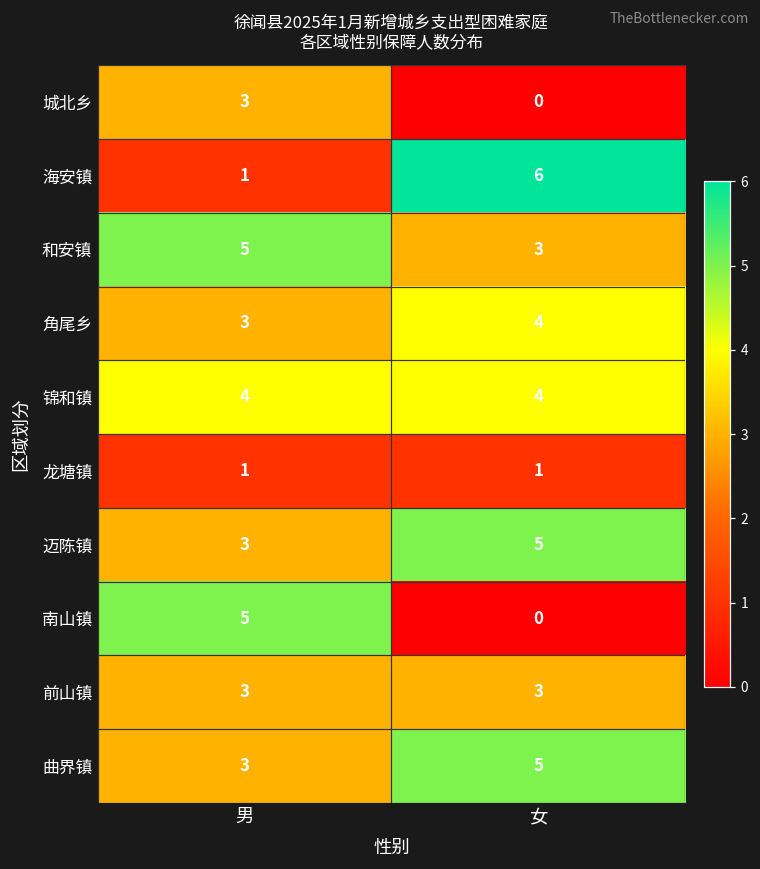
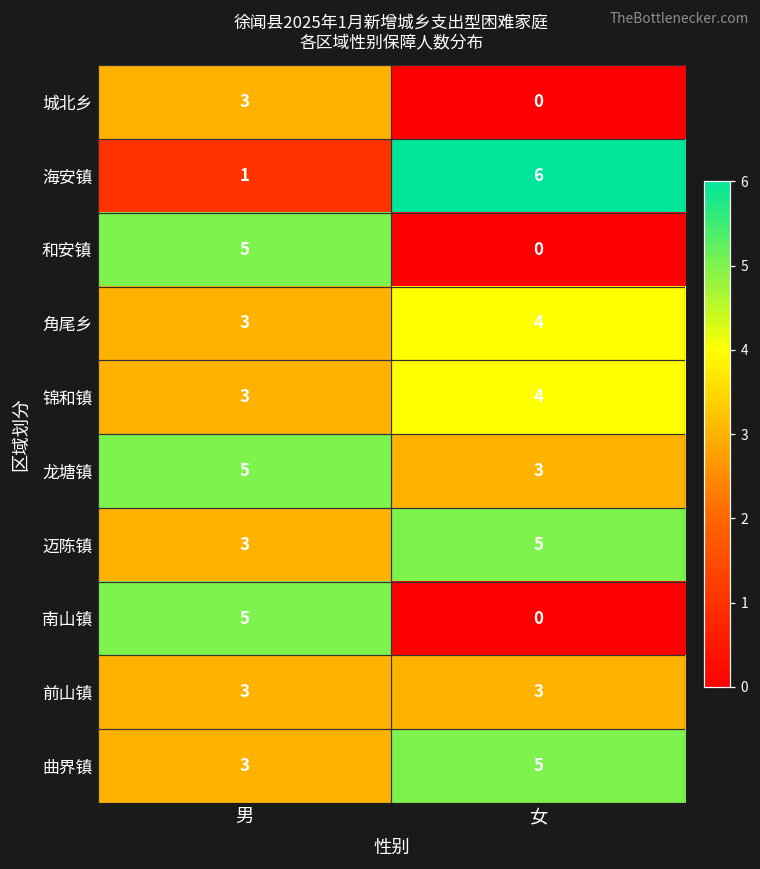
和安镇, 女: 3 -> 0
锦和镇, 男: 4 -> 3
龙塘镇, 男: 1 -> 5
龙塘镇, 女: 1 -> 3
